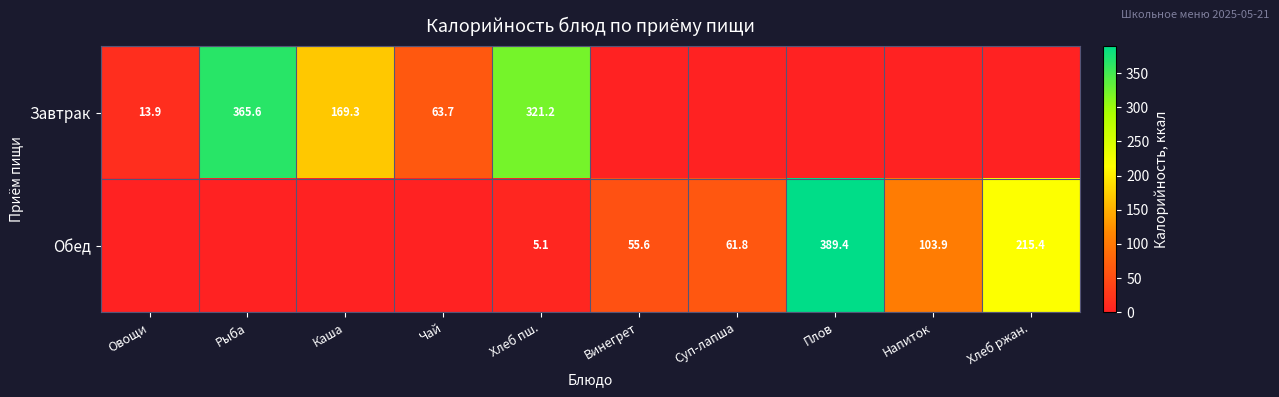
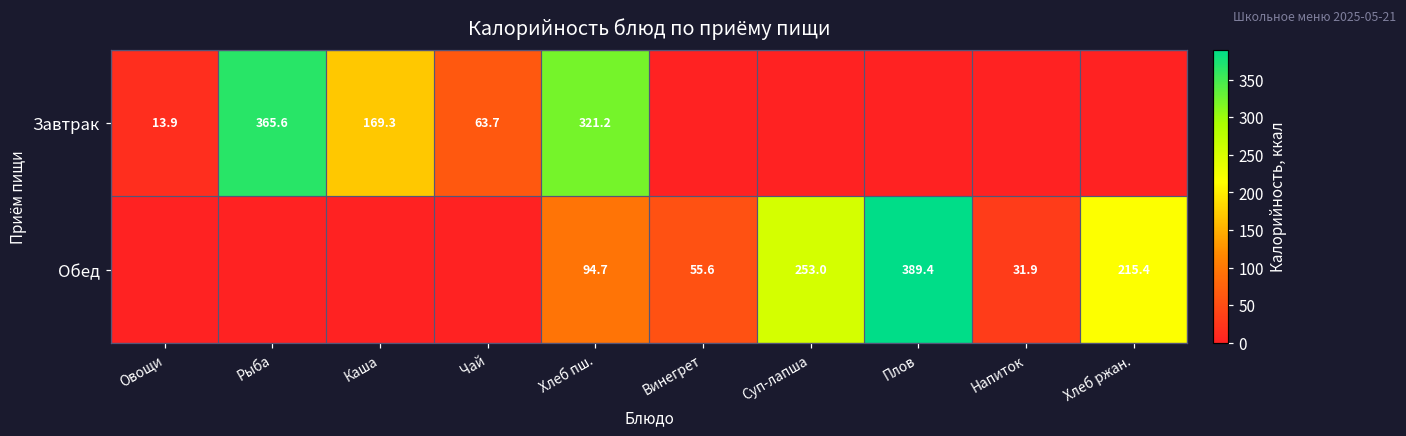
Обед, Хлеб пш.: 5.1 -> 94.7
Обед, Суп-лапша: 61.8 -> 253.0
Обед, Напиток: 103.9 -> 31.9
